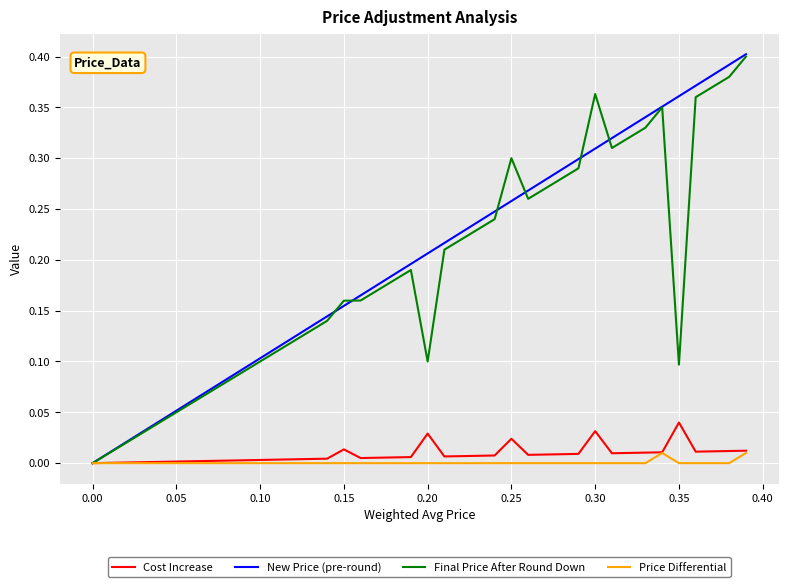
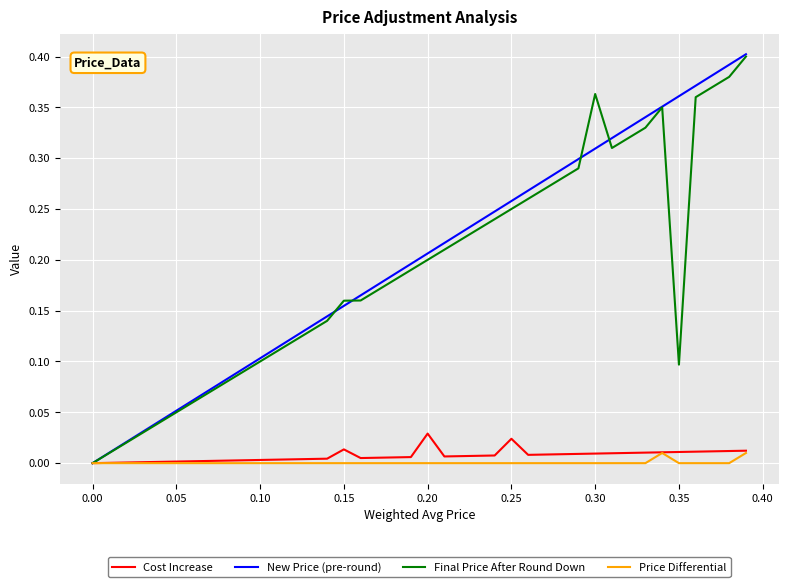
Final Price After Round Down, 0.20: 0.1 -> 0.2
Final Price After Round Down, 0.25: 0.30 -> 0.25
Cost Increase, 0.30: 0.032 -> 0.009
Cost Increase, 0.35: 0.040 -> 0.011
